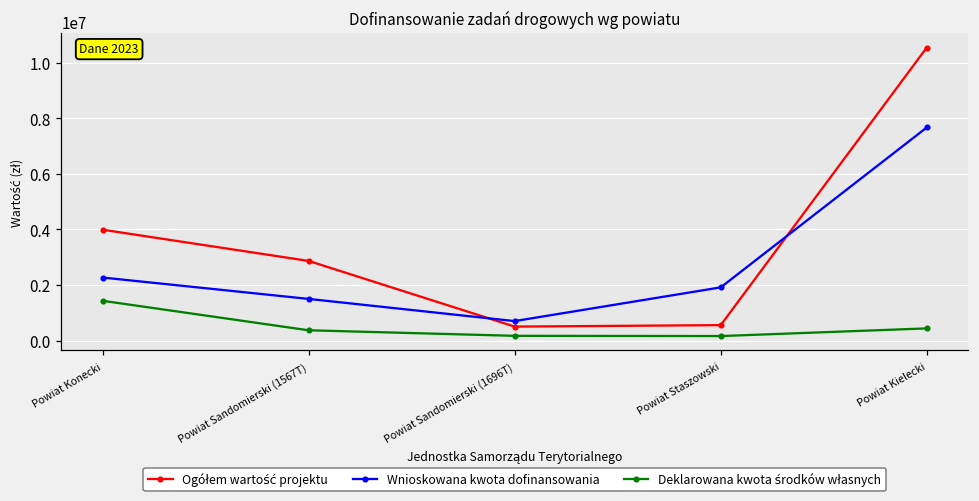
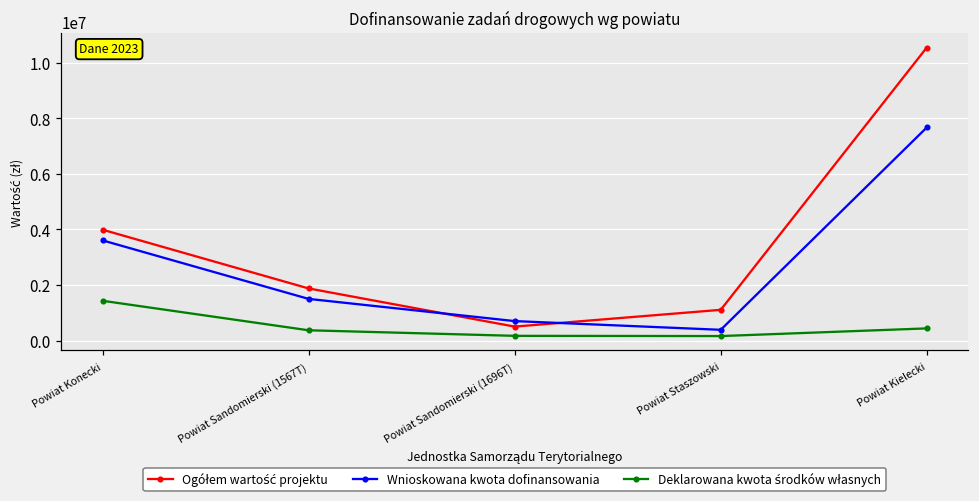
Wnioskowana kwota dofinansowania, Powiat Konecki: 2300000 -> 3600000
Ogółem wartość projektu, Powiat Sandomierski (1567T): 2900000 -> 1900000
Ogółem wartość projektu, Powiat Staszowski: 600000 -> 1100000
Wnioskowana kwota dofinansowania, Powiat Staszowski: 1900000 -> 400000
